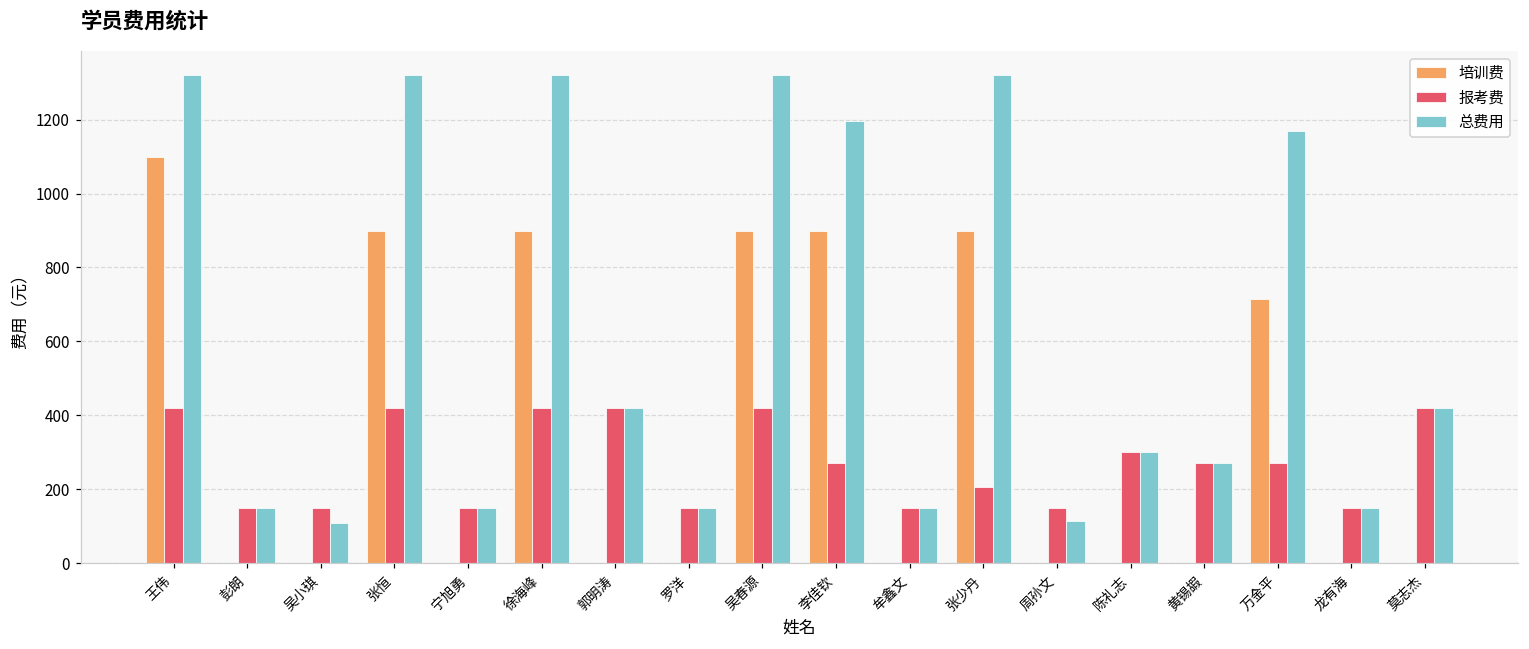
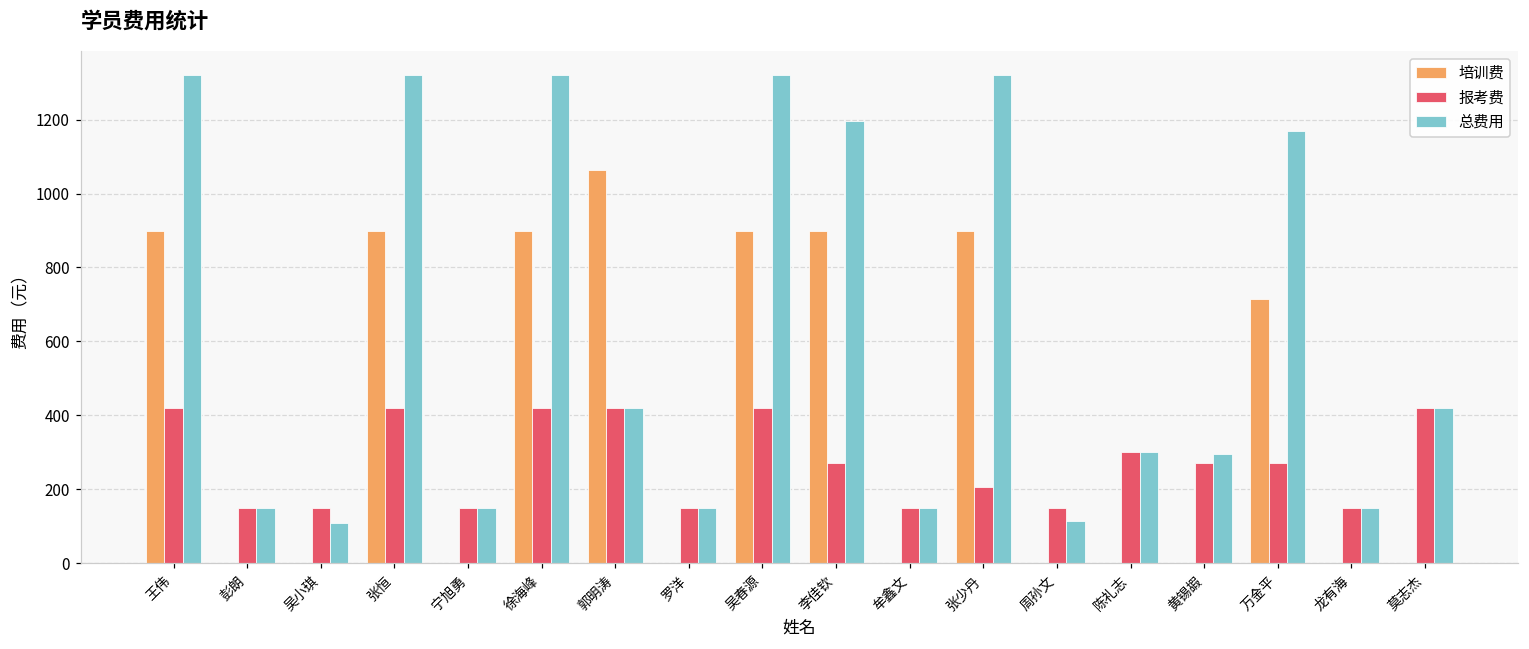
培训费, 王伟: 1100 -> 900
培训费, 郭明涛: 0 -> 1070
总费用, 黄锡嘏: 270 -> 300
